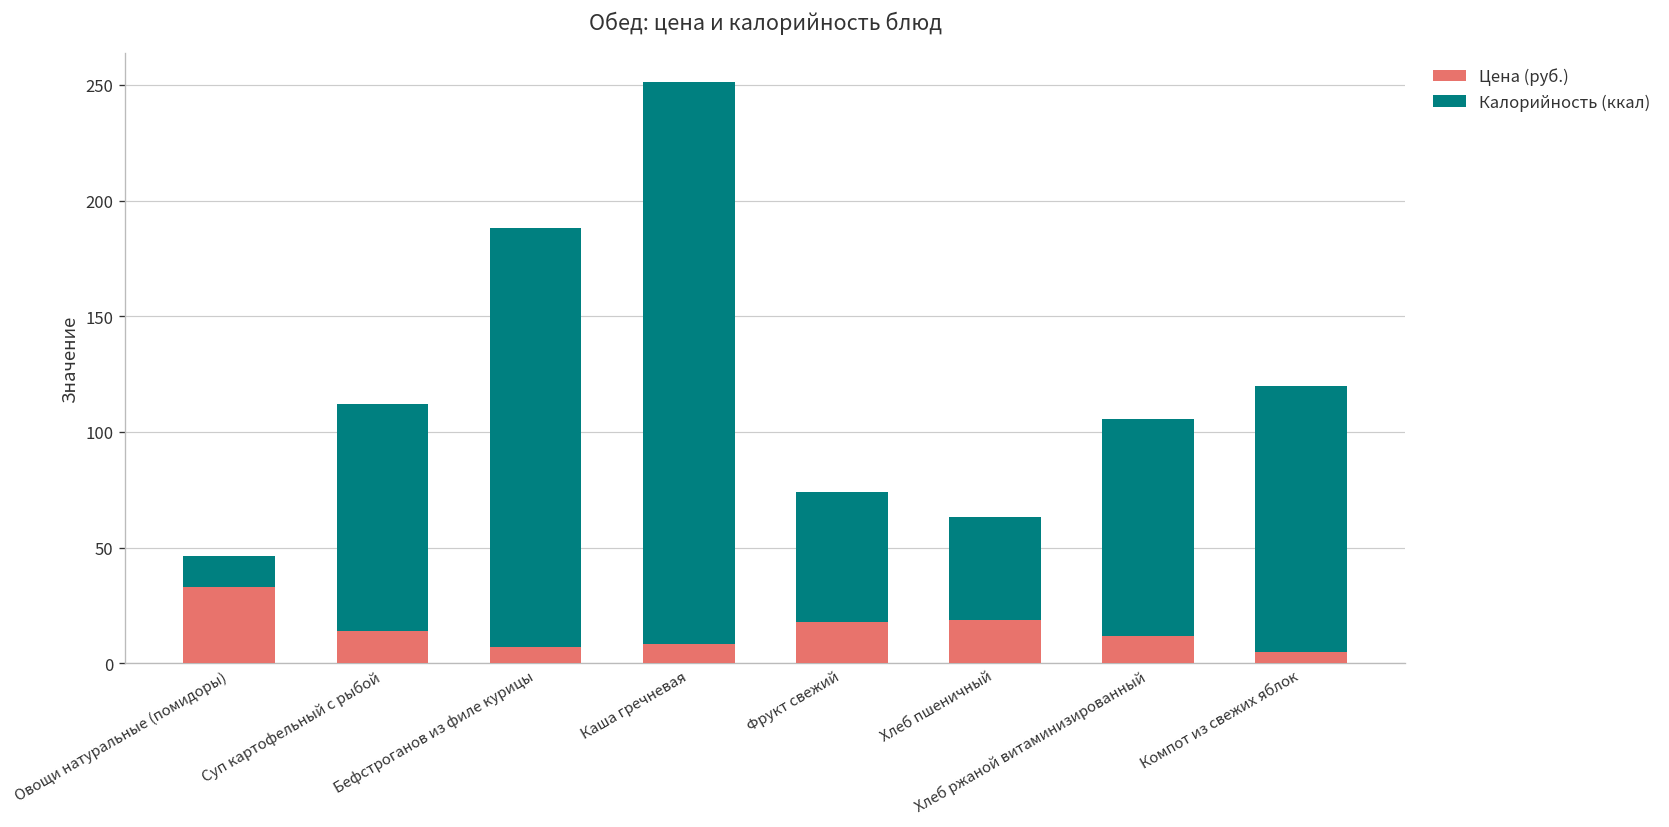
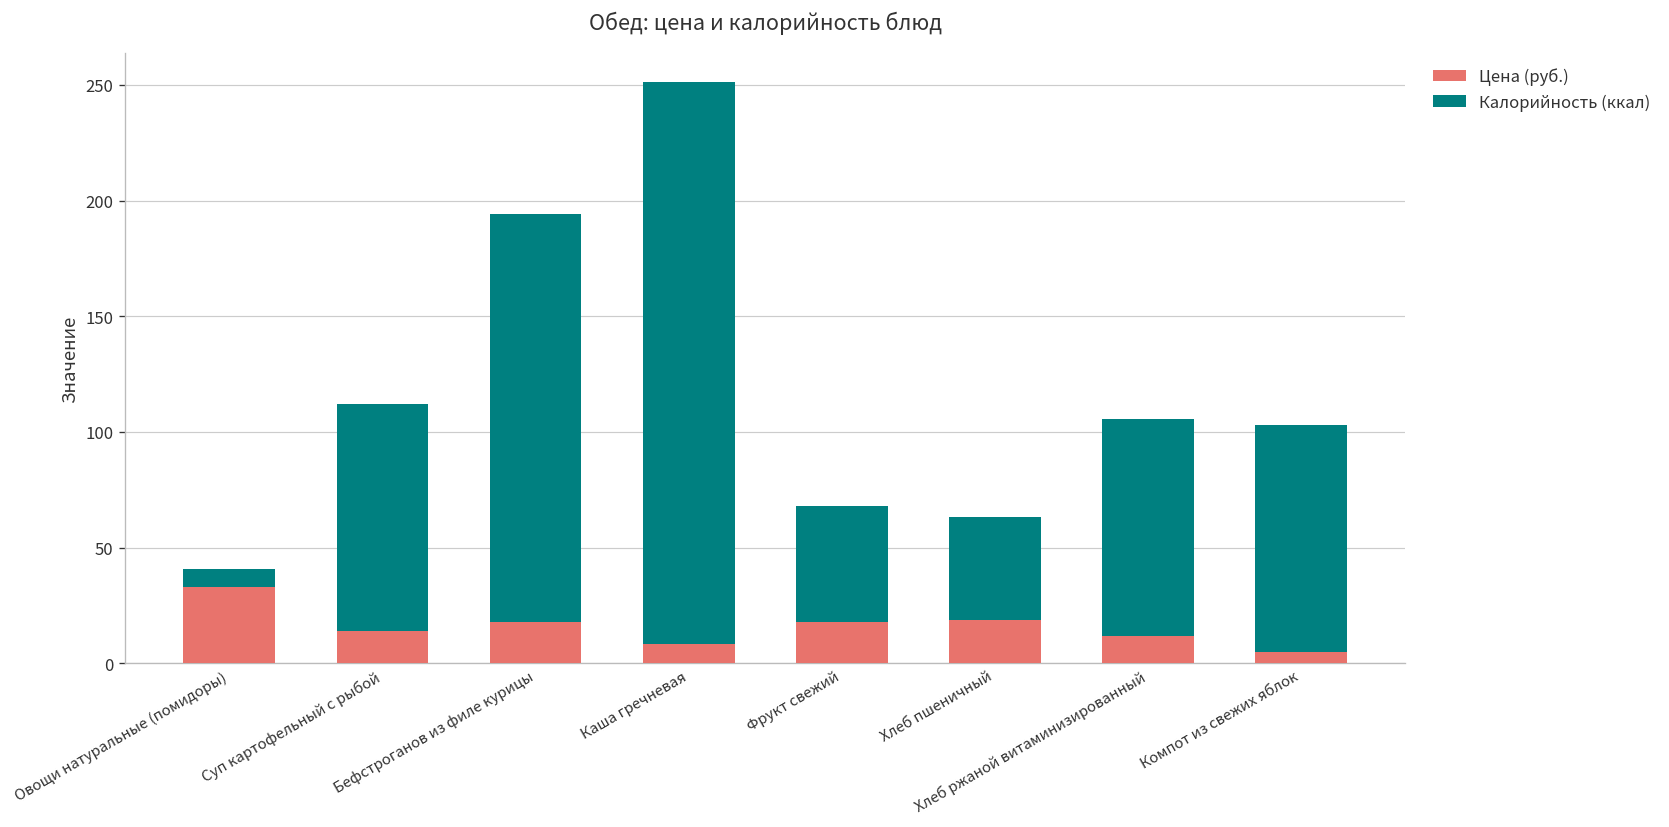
Калорийность (ккал), Овощи натуральные (помидоры): 13 -> 8
Цена (руб.), Бефстроганов из филе курицы: 7 -> 18
Калорийность (ккал), Бефстроганов из филе курицы: 181 -> 176
Калорийность (ккал), Фрукт свежий: 56 -> 50
Калорийность (ккал), Компот из свежих яблок: 115 -> 98
